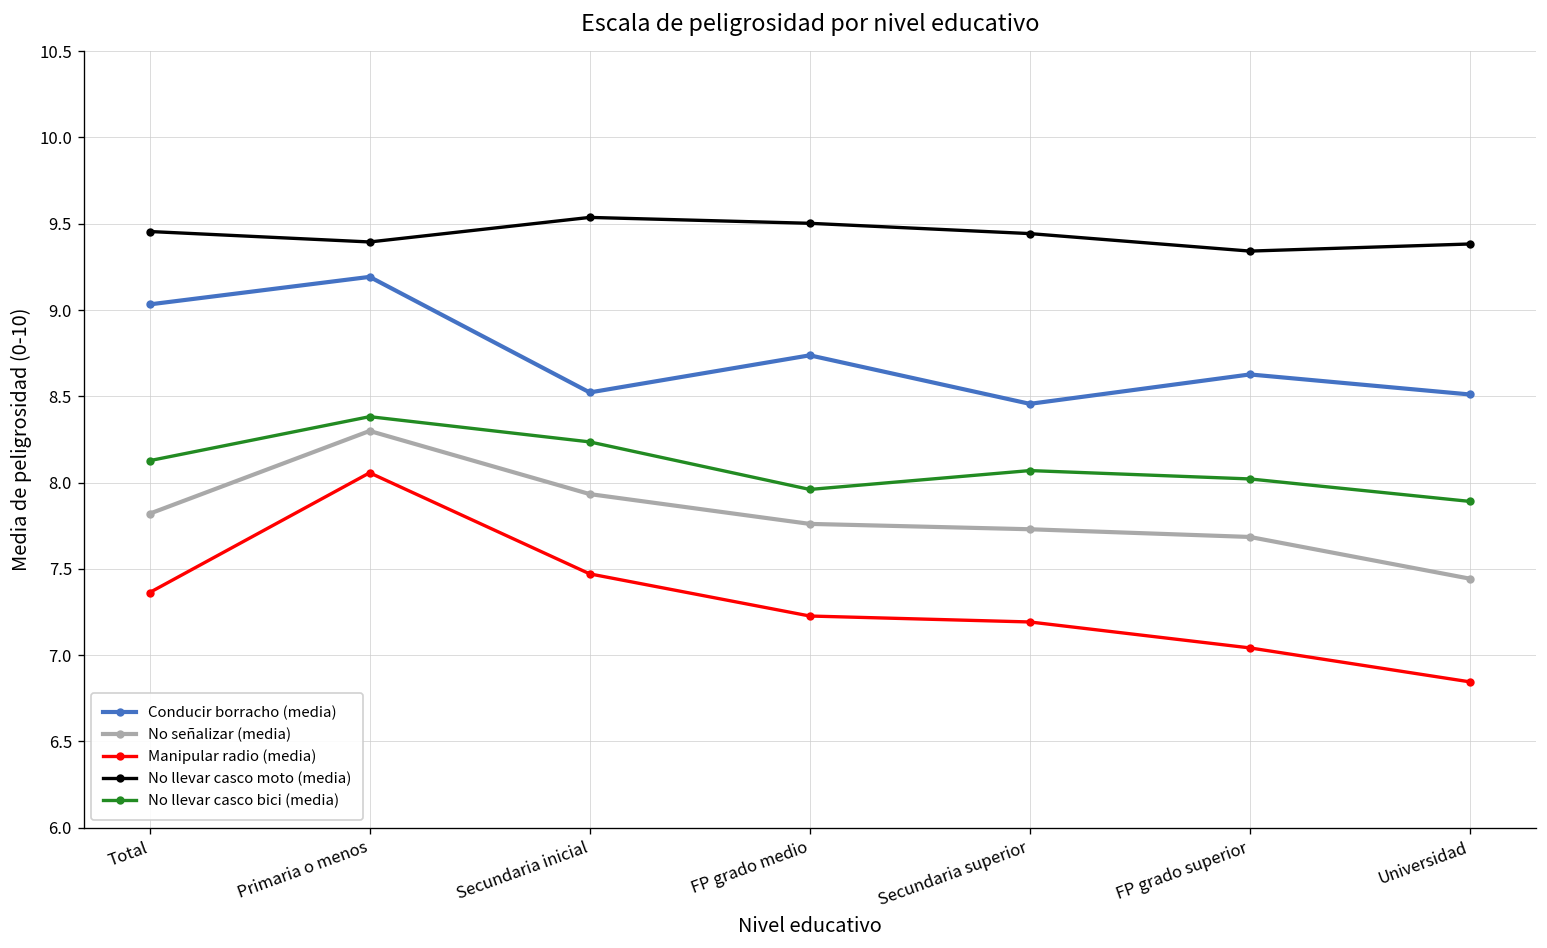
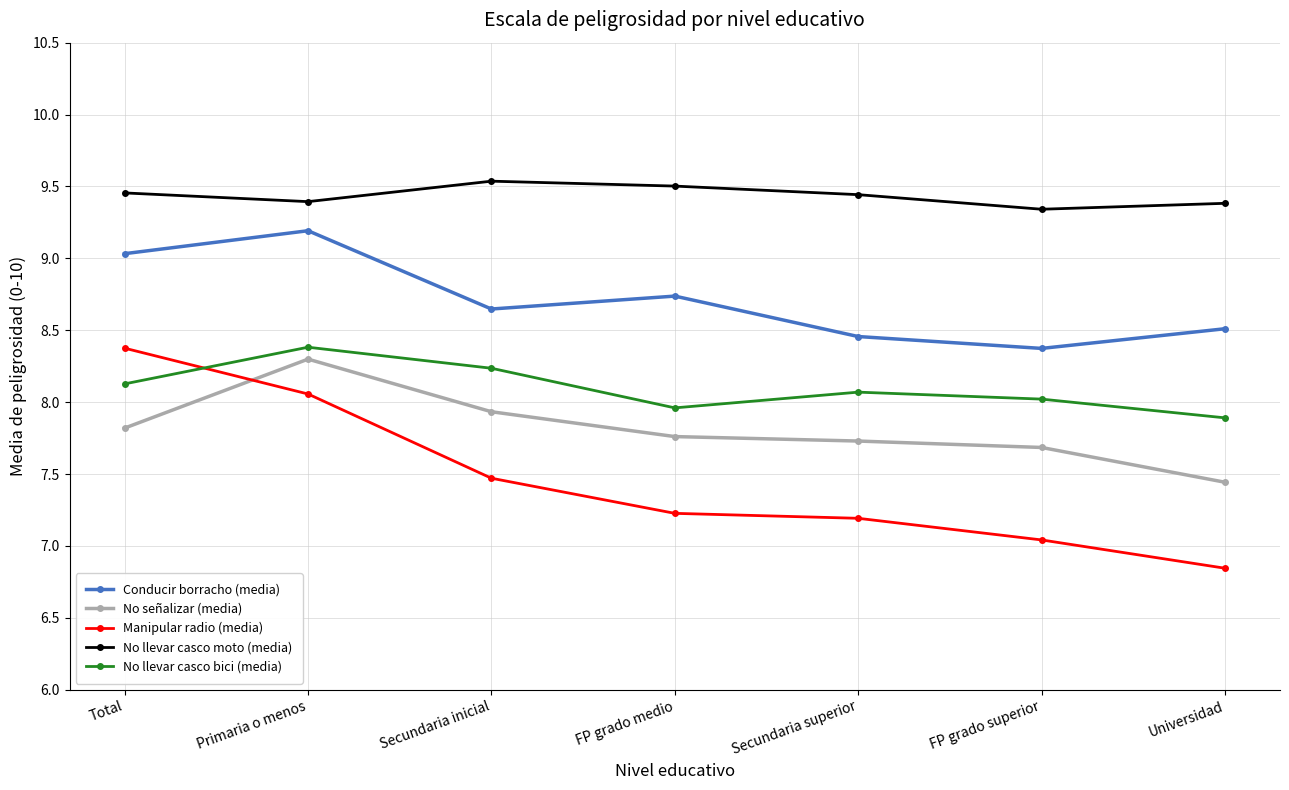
Manipular radio (media), Total: 7.36 -> 8.38
Conducir borracho (media), Secundaria inicial: 8.52 -> 8.65
Conducir borracho (media), FP grado superior: 8.63 -> 8.37
